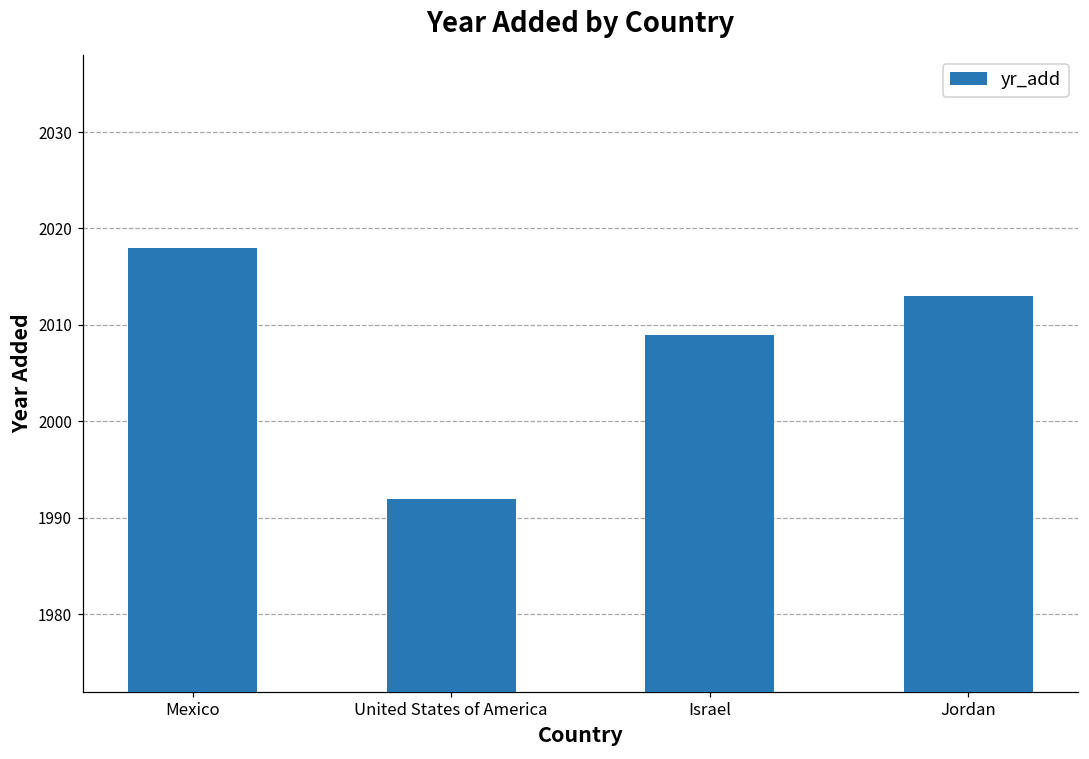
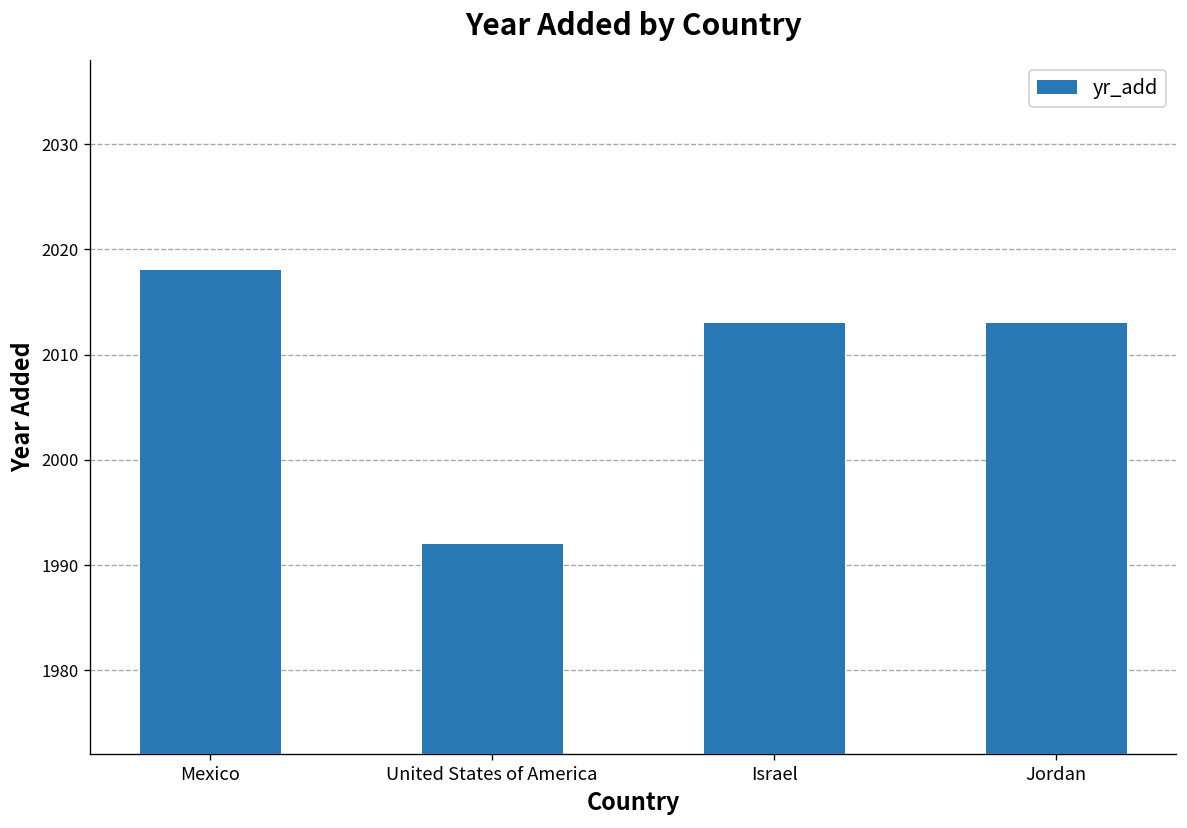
Israel: 2009 -> 2013
